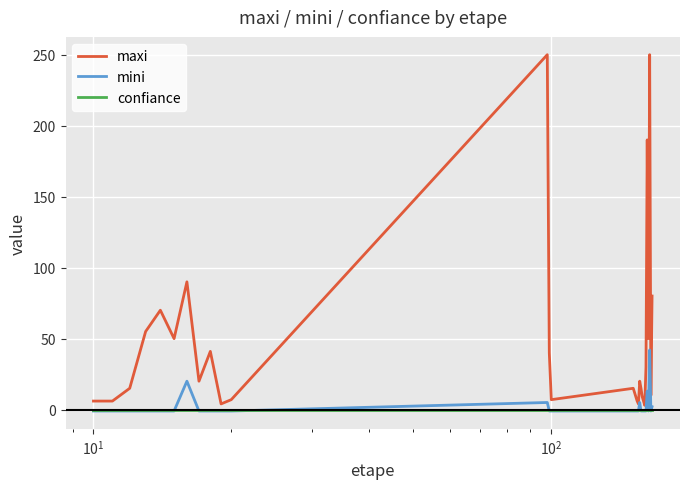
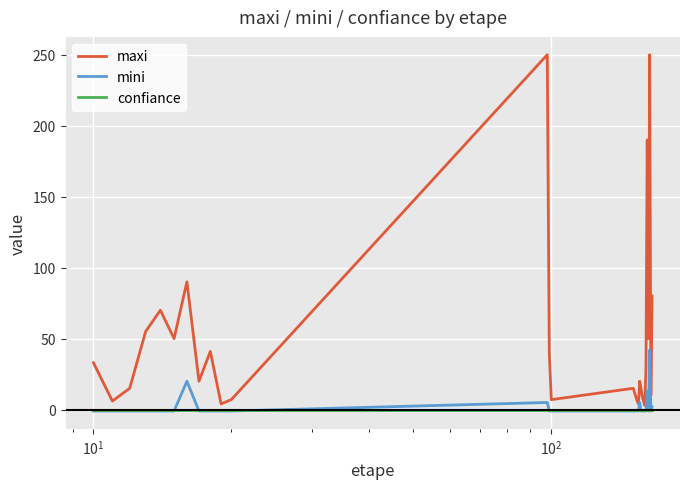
maxi, 10^1: 6 -> 33
